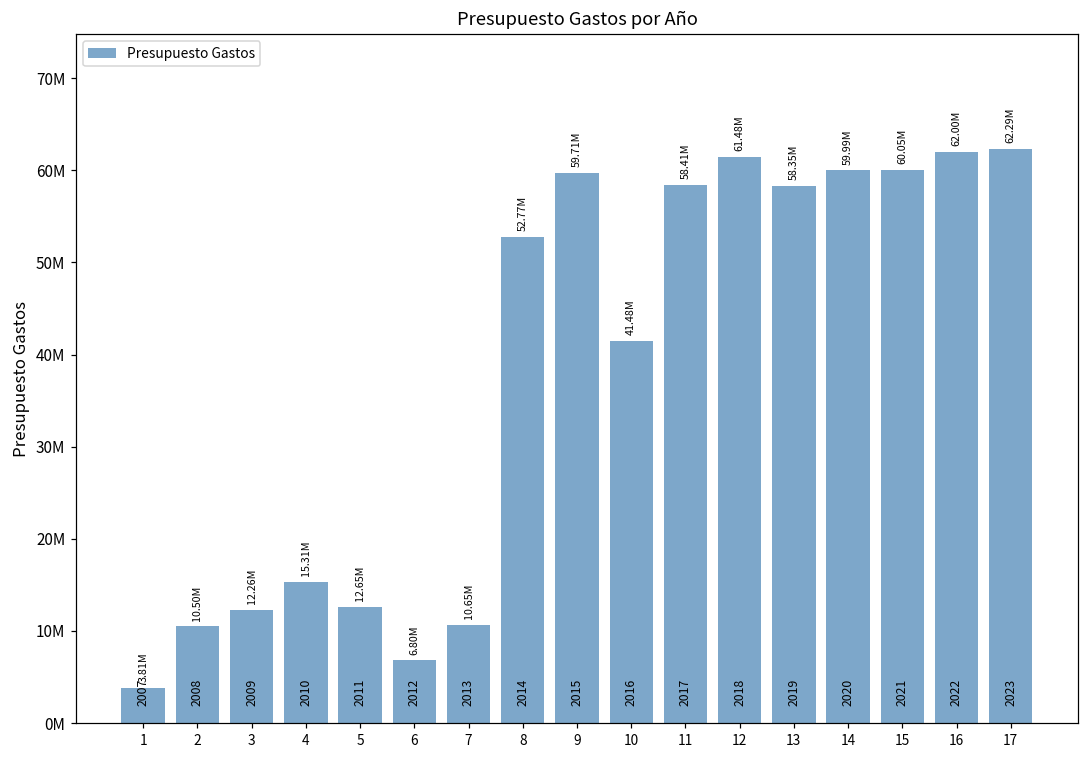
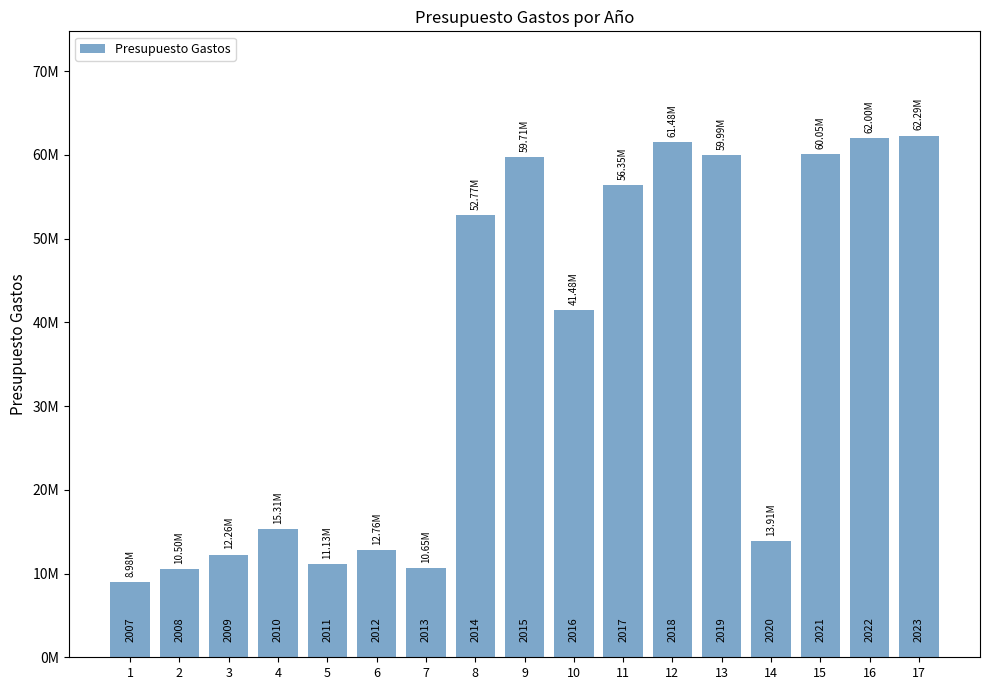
1: 3.81M -> 8.98M
5: 12.65M -> 11.13M
6: 6.80M -> 12.76M
11: 58.41M -> 56.35M
13: 58.35M -> 59.99M
14: 59.99M -> 13.91M
